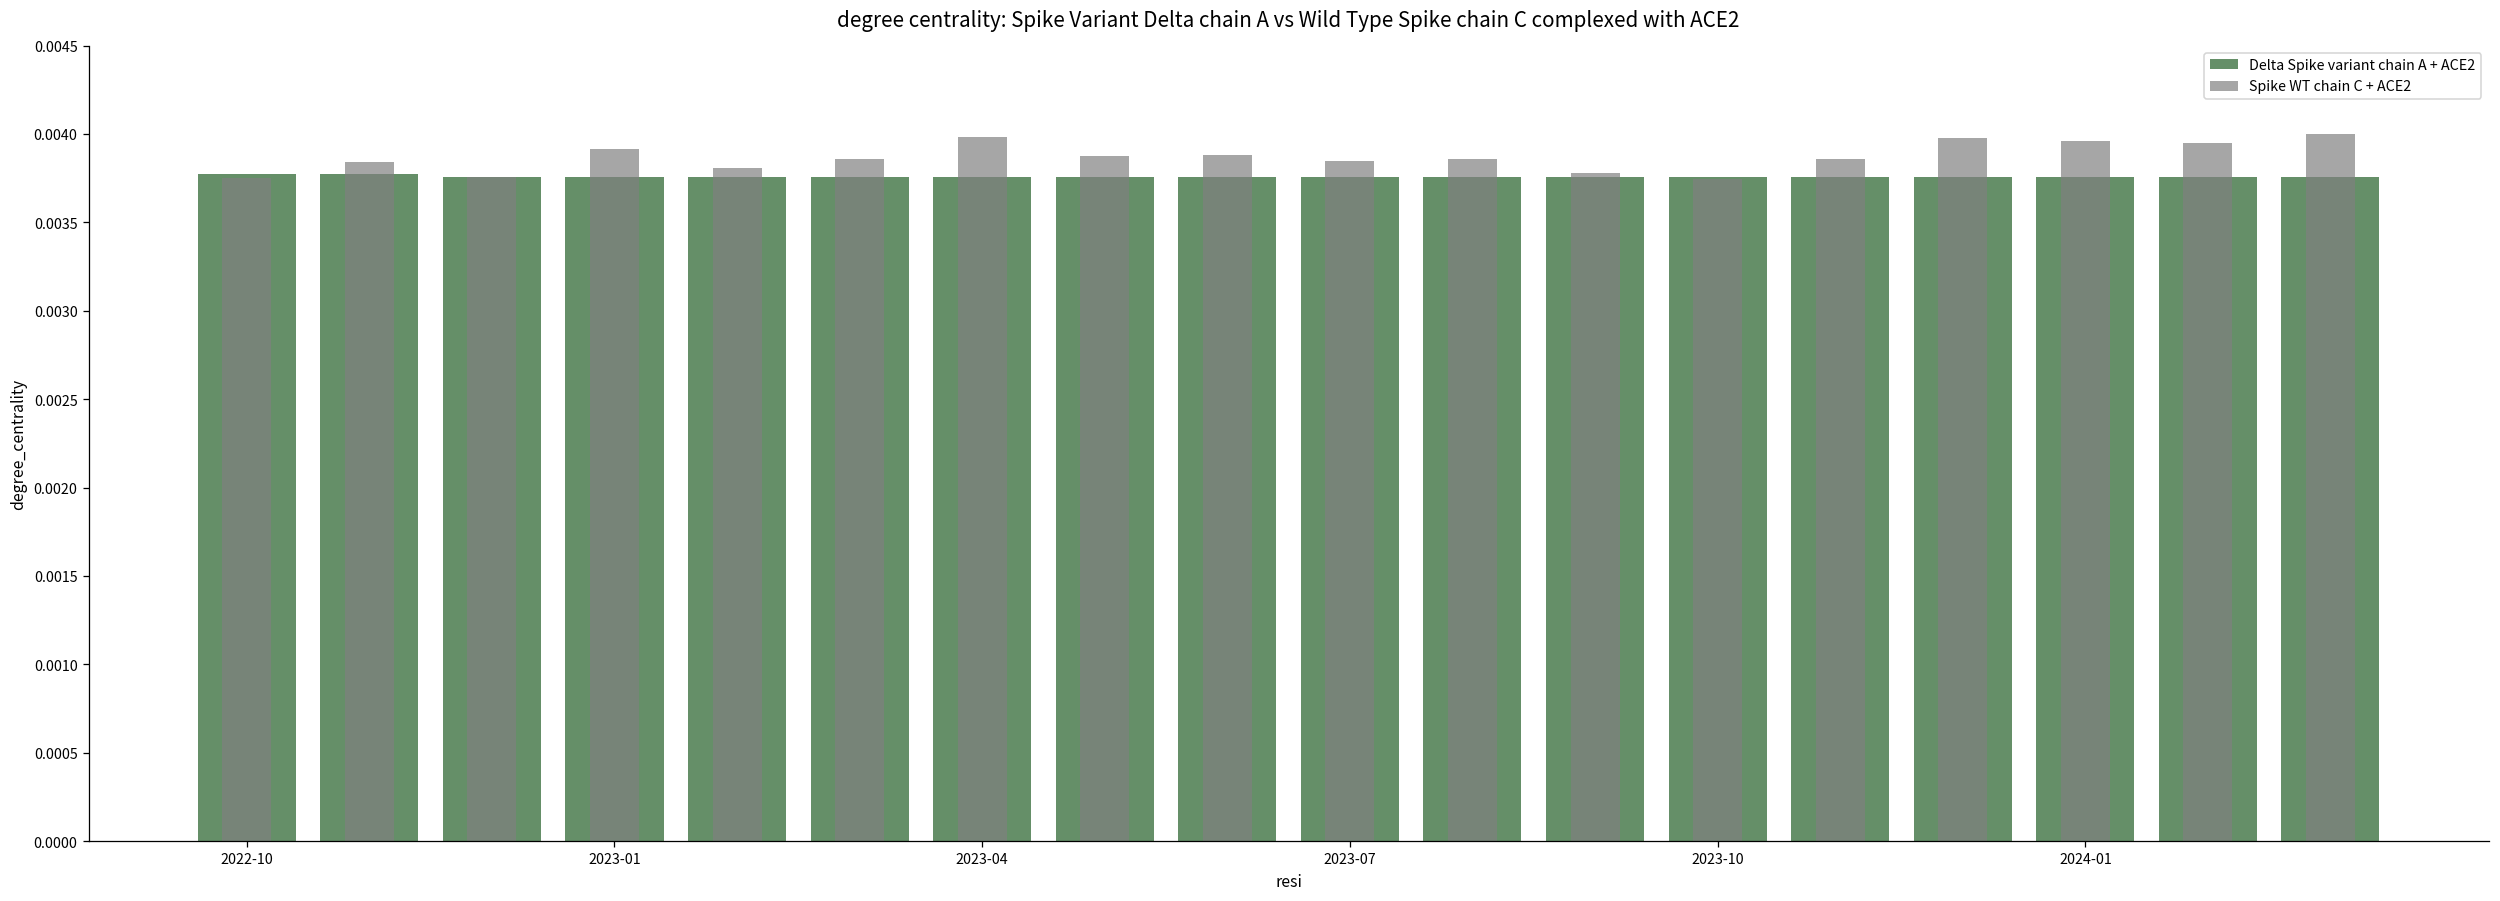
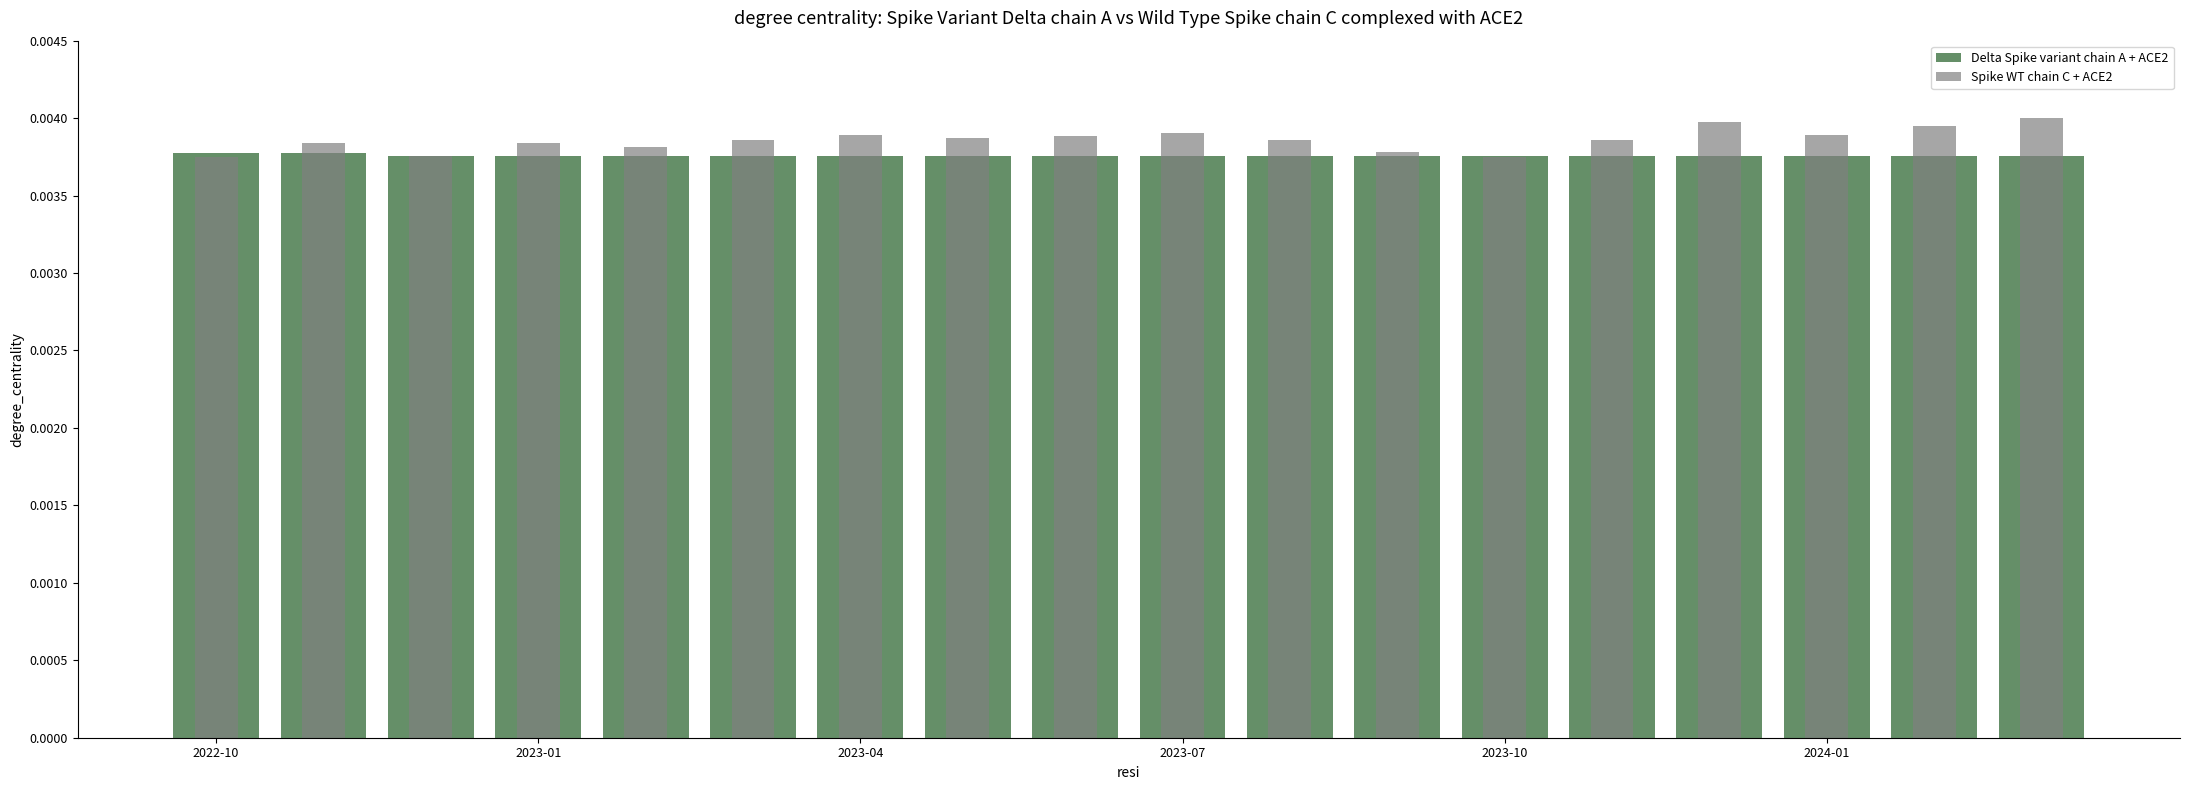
Spike WT chain C + ACE2, 2023-01: 0.00392 -> 0.00384
Spike WT chain C + ACE2, 2023-04: 0.00398 -> 0.00389
Spike WT chain C + ACE2, 2023-07: 0.00385 -> 0.00390
Spike WT chain C + ACE2, 2024-01: 0.00396 -> 0.00389
